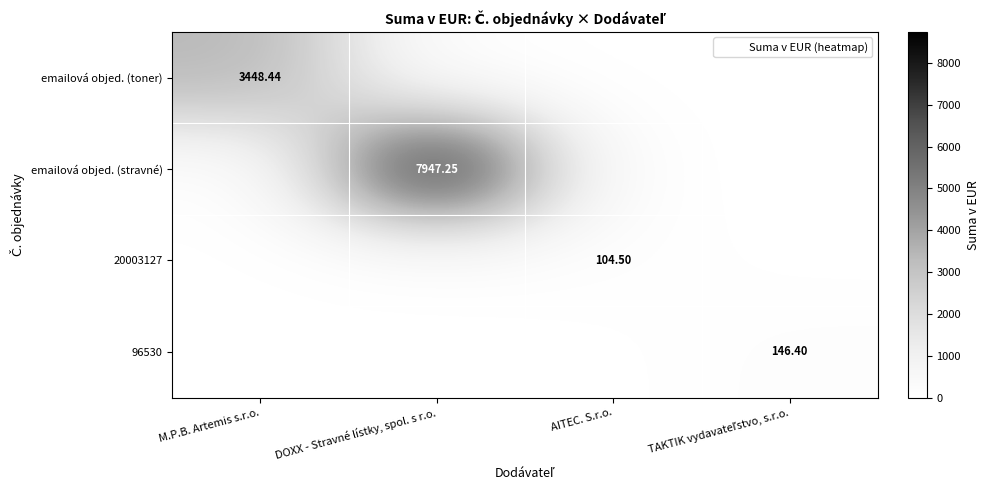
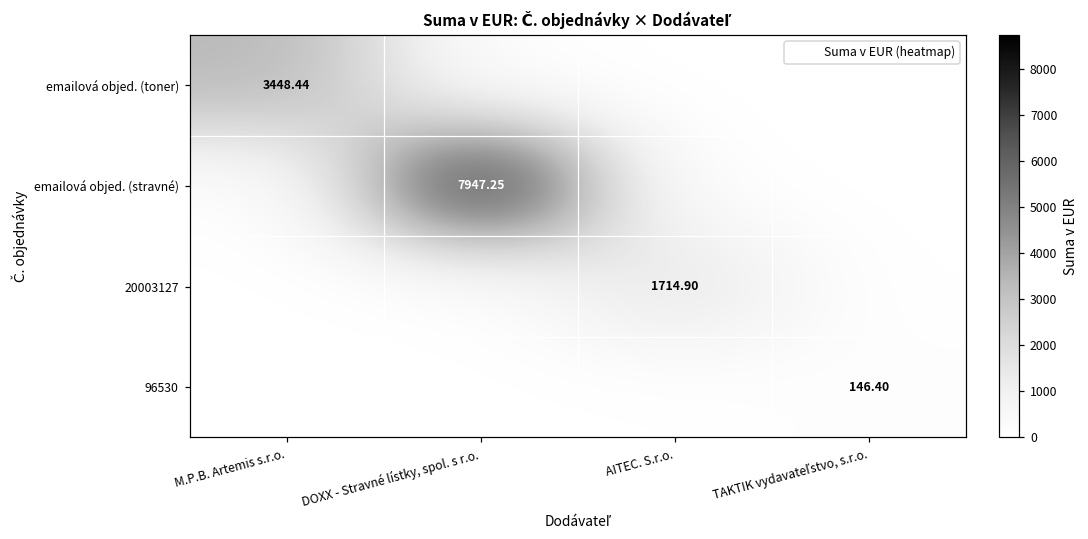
20003127, AITEC. S.r.o.: 104.50 -> 1714.90
